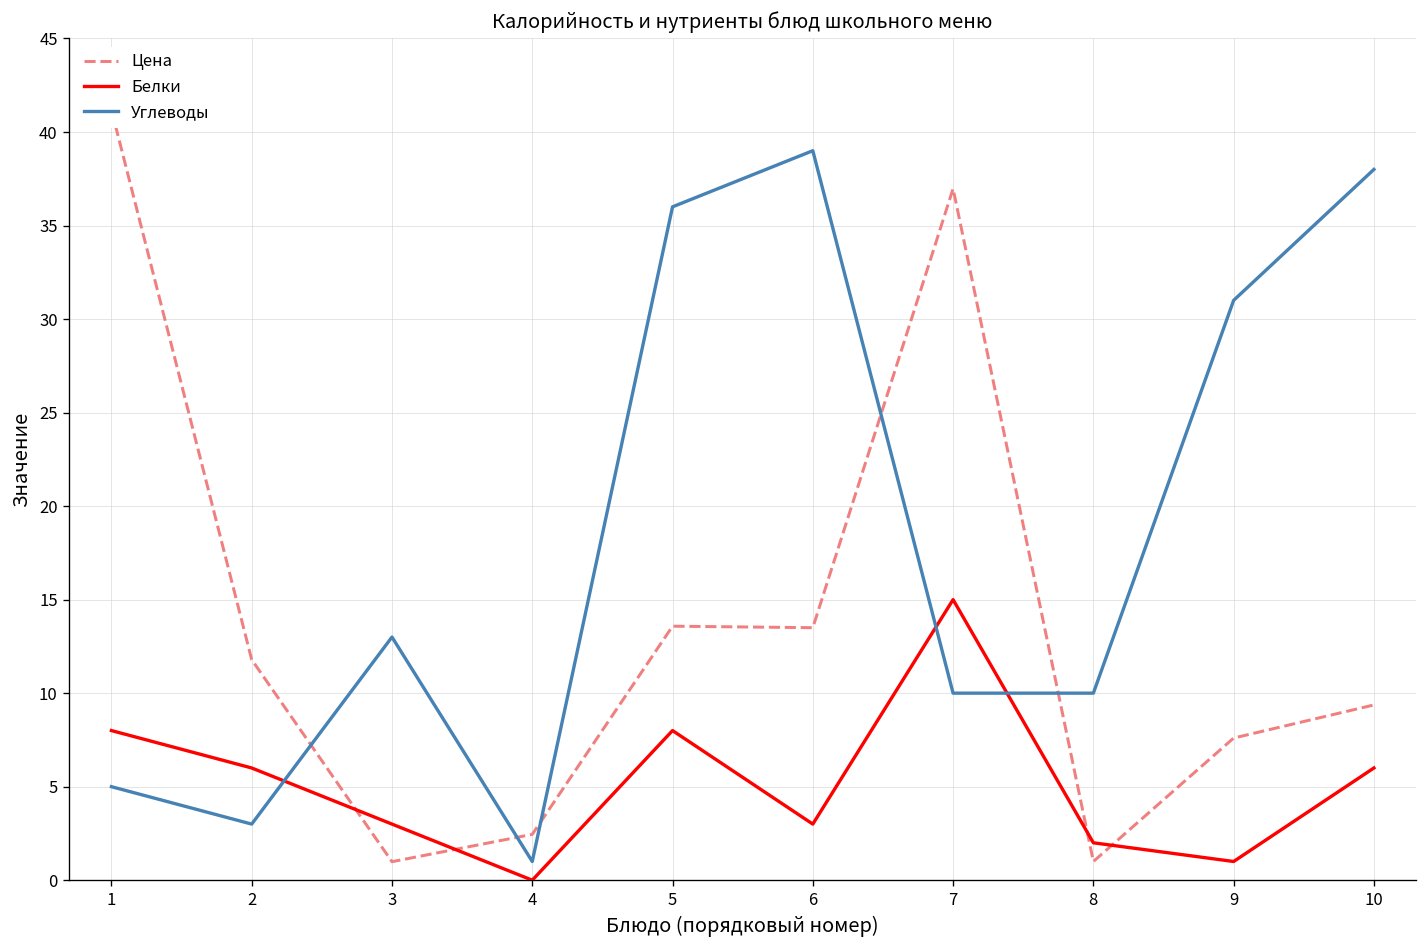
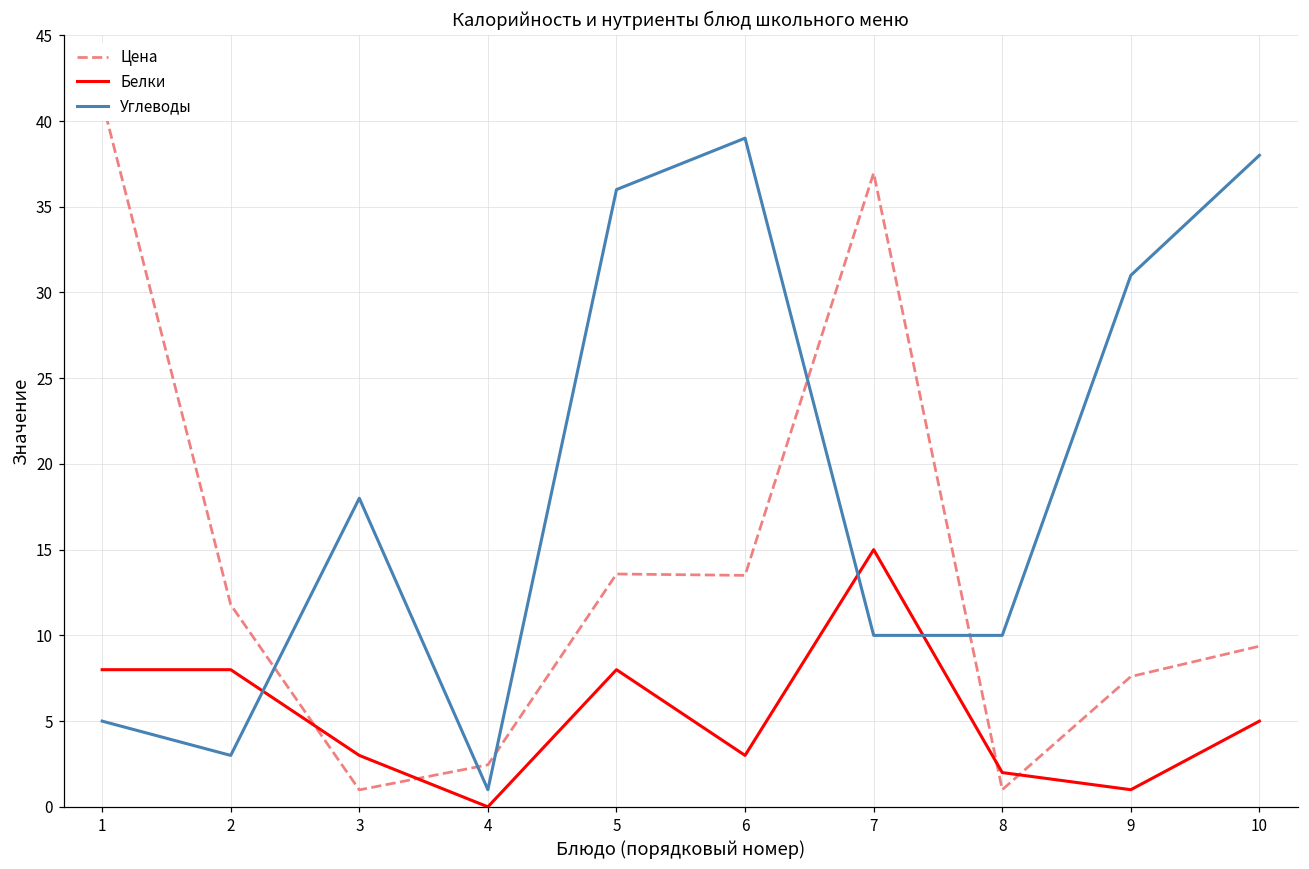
Белки, 2: 6 -> 8
Углеводы, 3: 13 -> 18
Белки, 10: 6 -> 5
